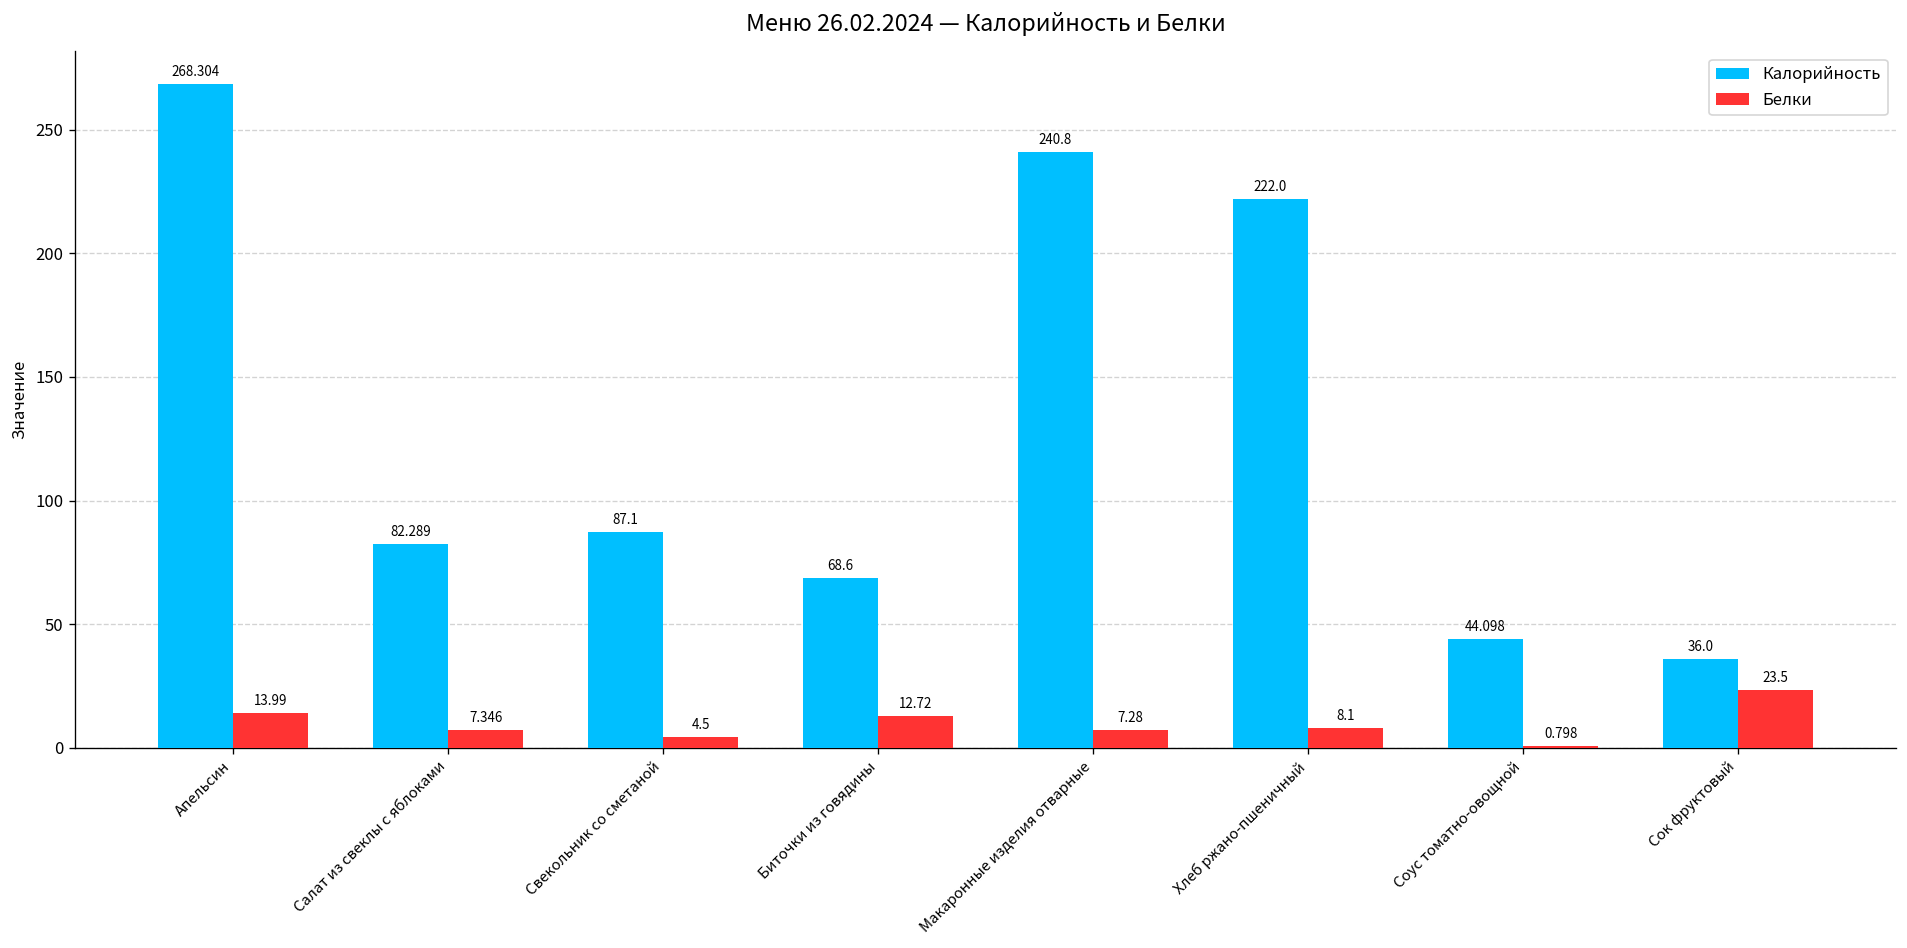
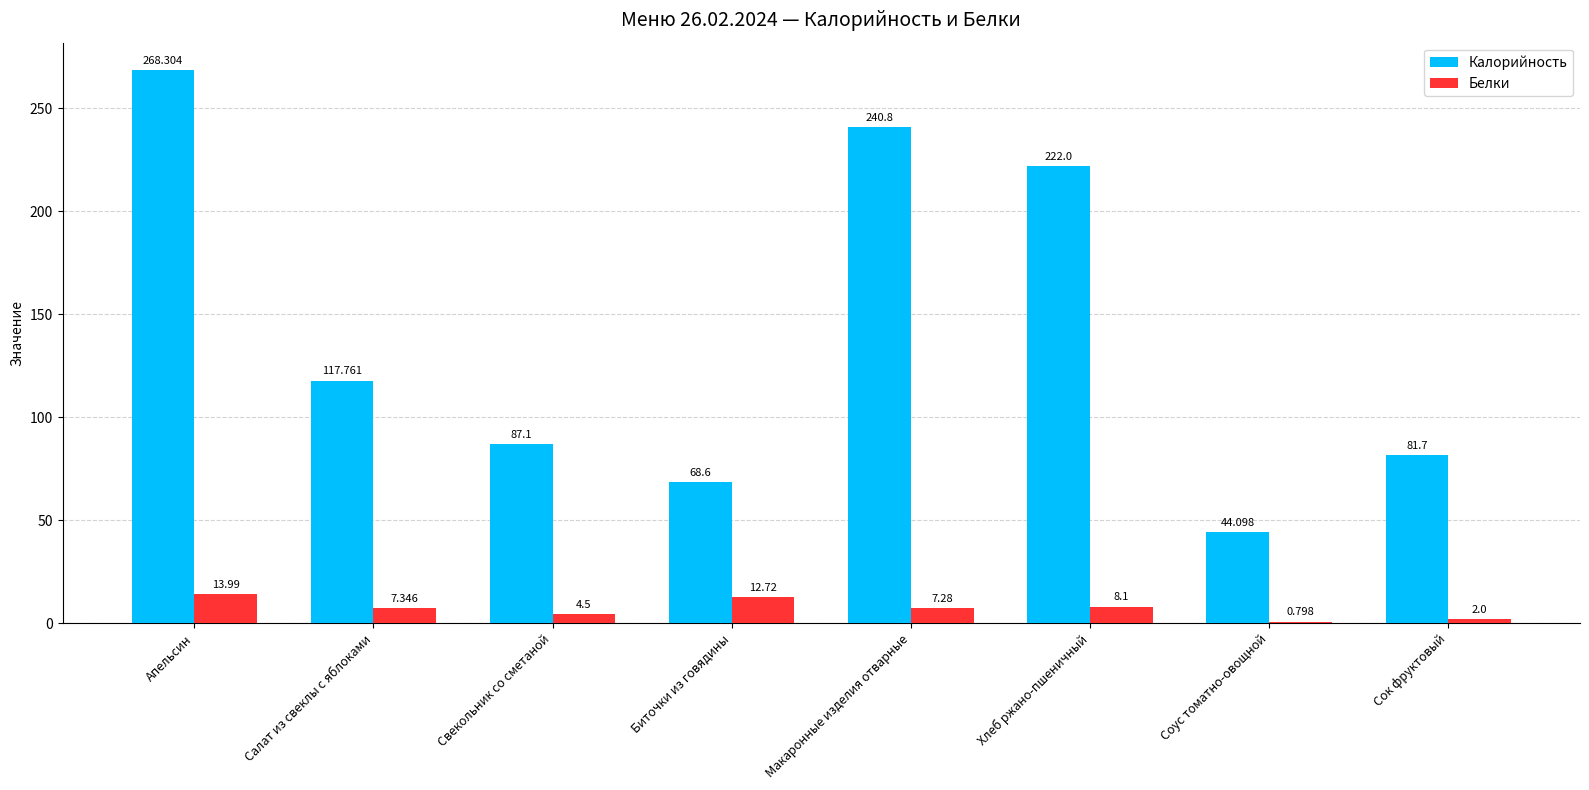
Калорийность, Салат из свеклы с яблоками: 82.289 -> 117.761
Калорийность, Сок фруктовый: 36.0 -> 81.7
Белки, Сок фруктовый: 23.5 -> 2.0
